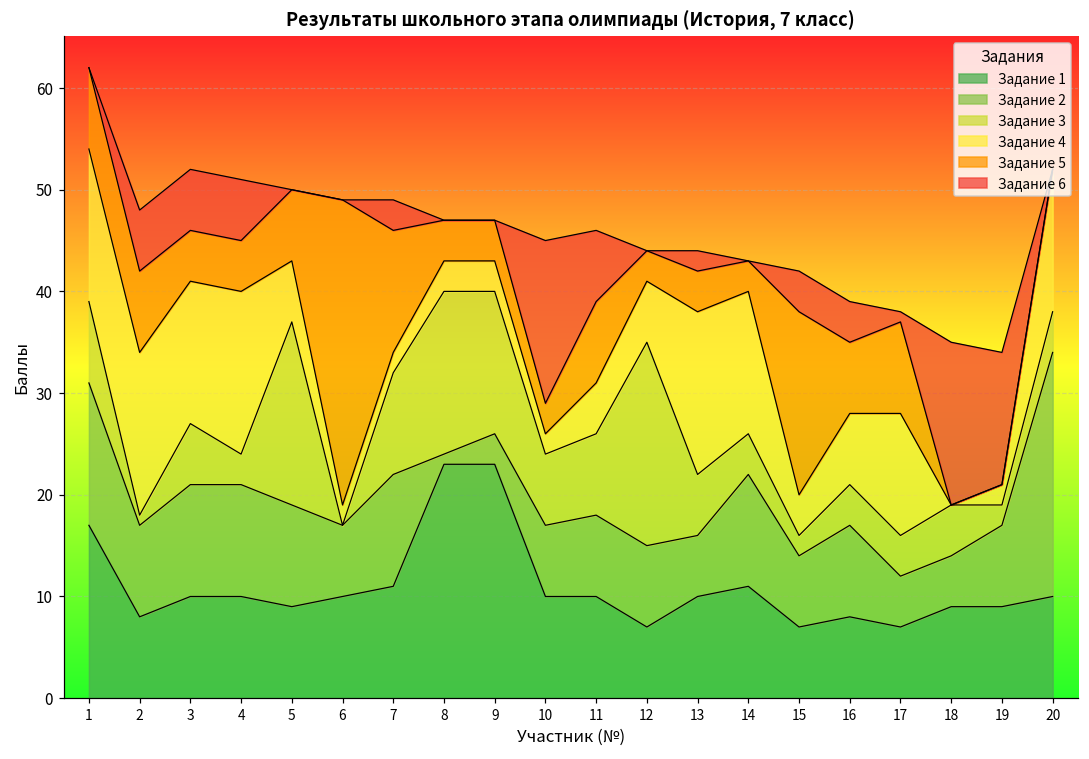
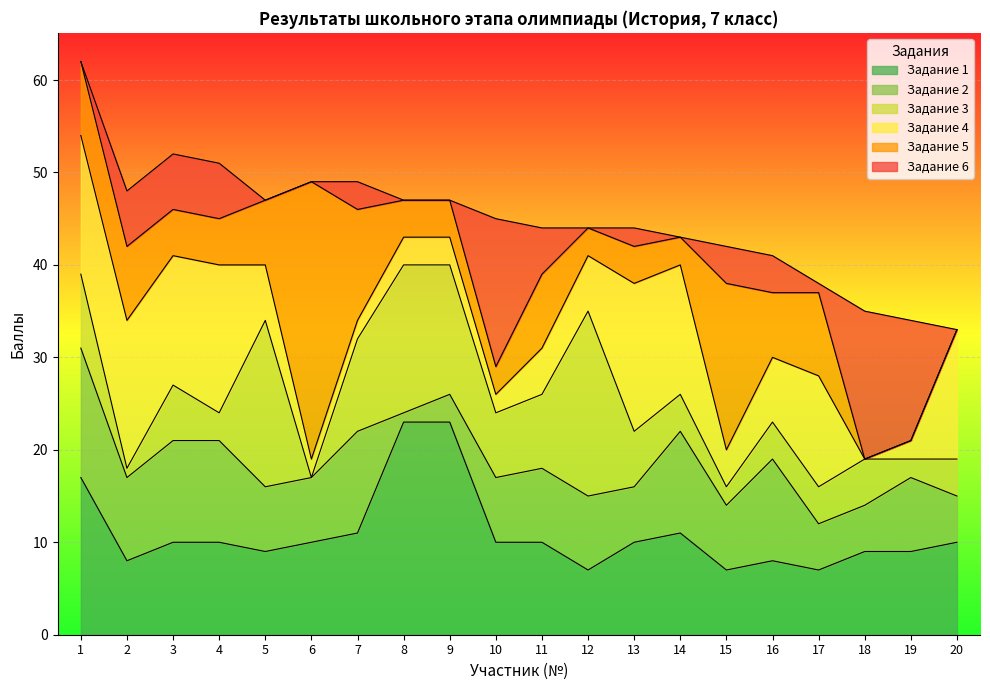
Задание 2, 5: 10 -> 7
Задание 6, 11: 7 -> 5
Задание 2, 16: 9 -> 11
Задание 2, 20: 24 -> 5
